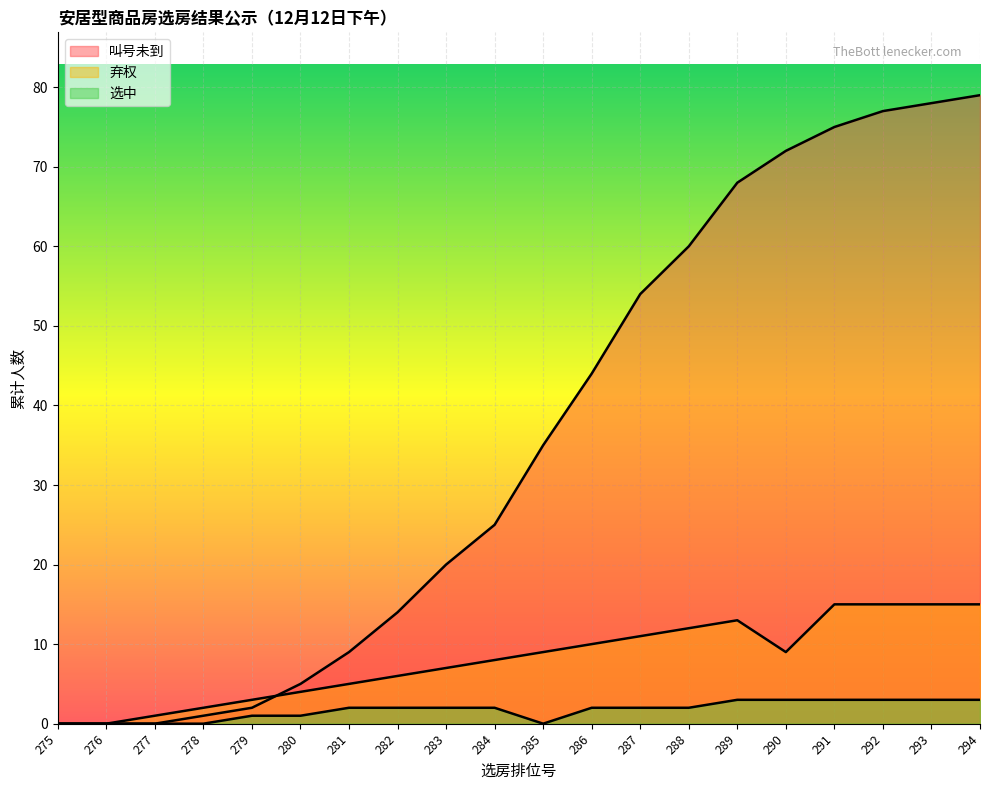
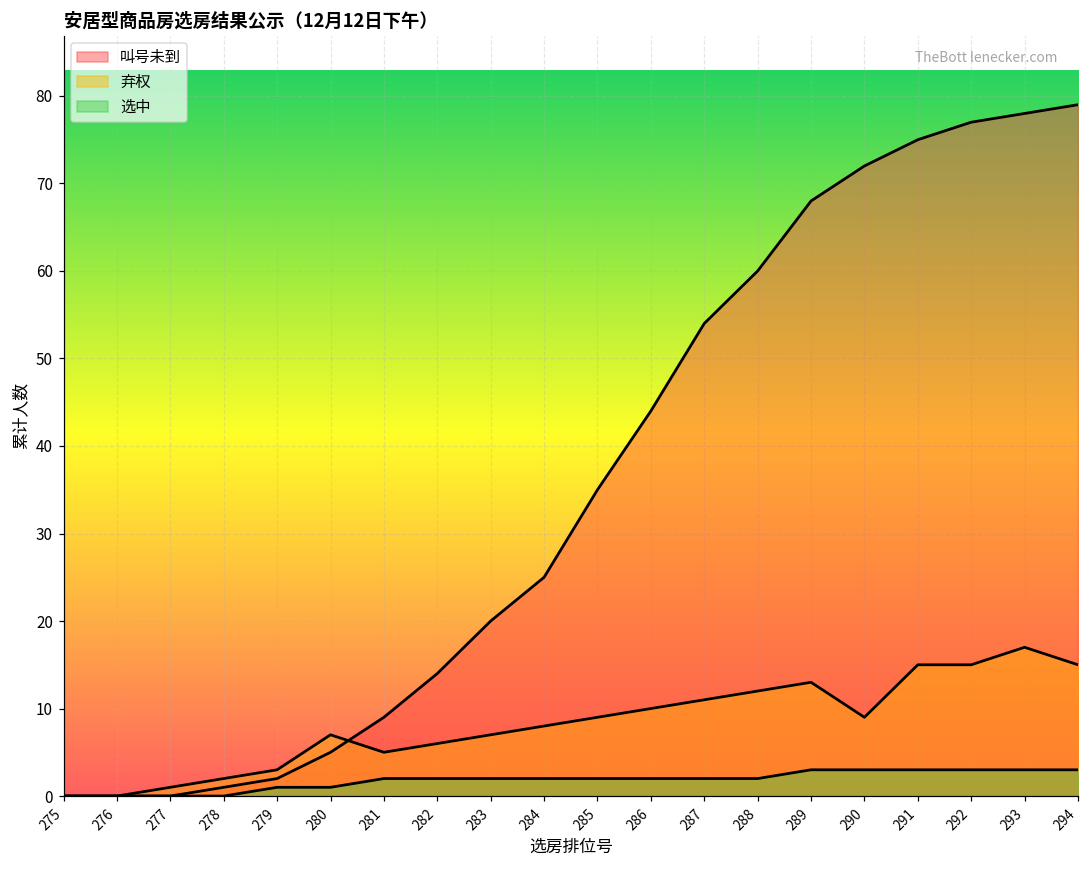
弃权, 280: 4 -> 7
选中, 285: 0 -> 2
弃权, 293: 15 -> 17
